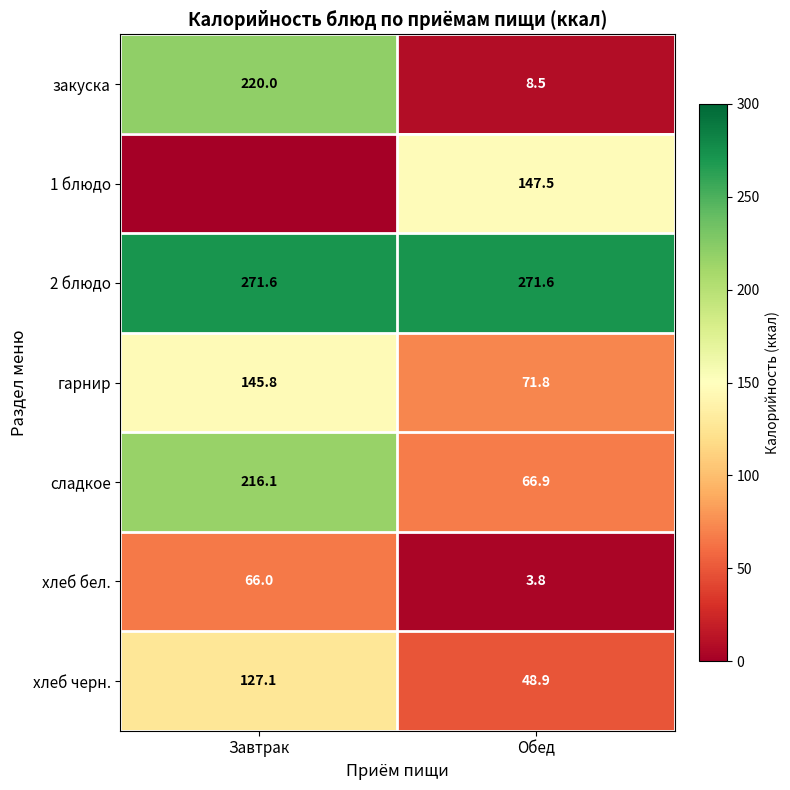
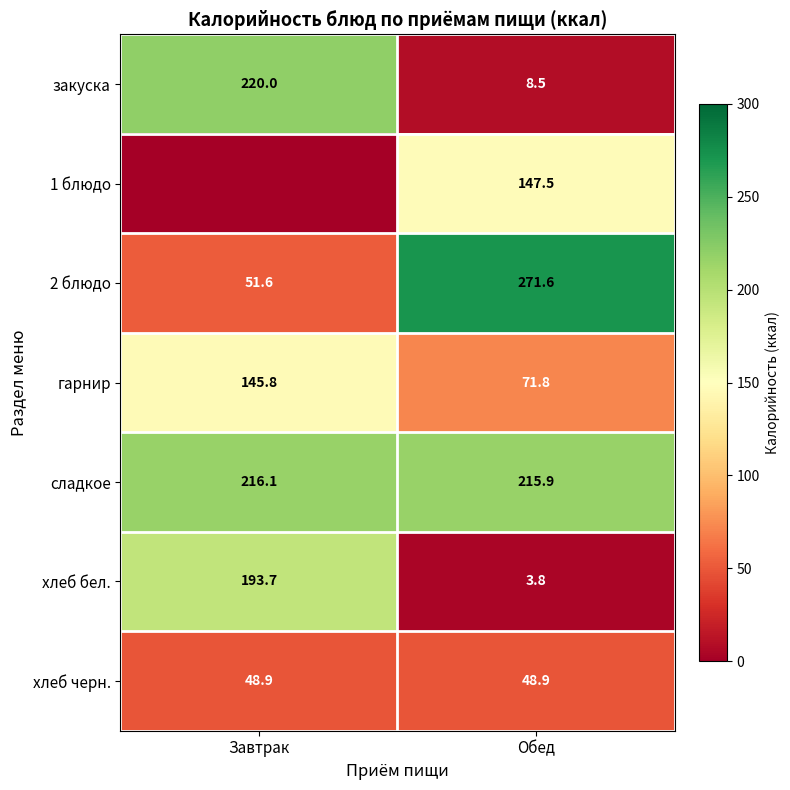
2 блюдо, Завтрак: 271.6 -> 51.6
сладкое, Обед: 66.9 -> 215.9
хлеб бел., Завтрак: 66.0 -> 193.7
хлеб черн., Завтрак: 127.1 -> 48.9
